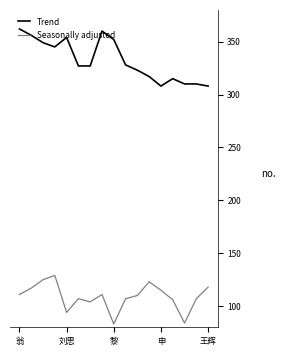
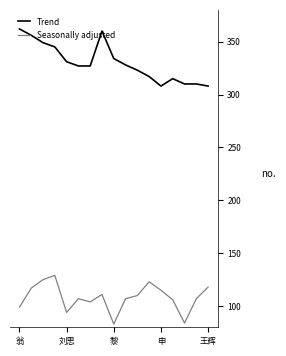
Seasonally adjusted, 翁: 111 -> 99
Trend, 刘思: 354 -> 331
Trend, 黎: 352 -> 334
